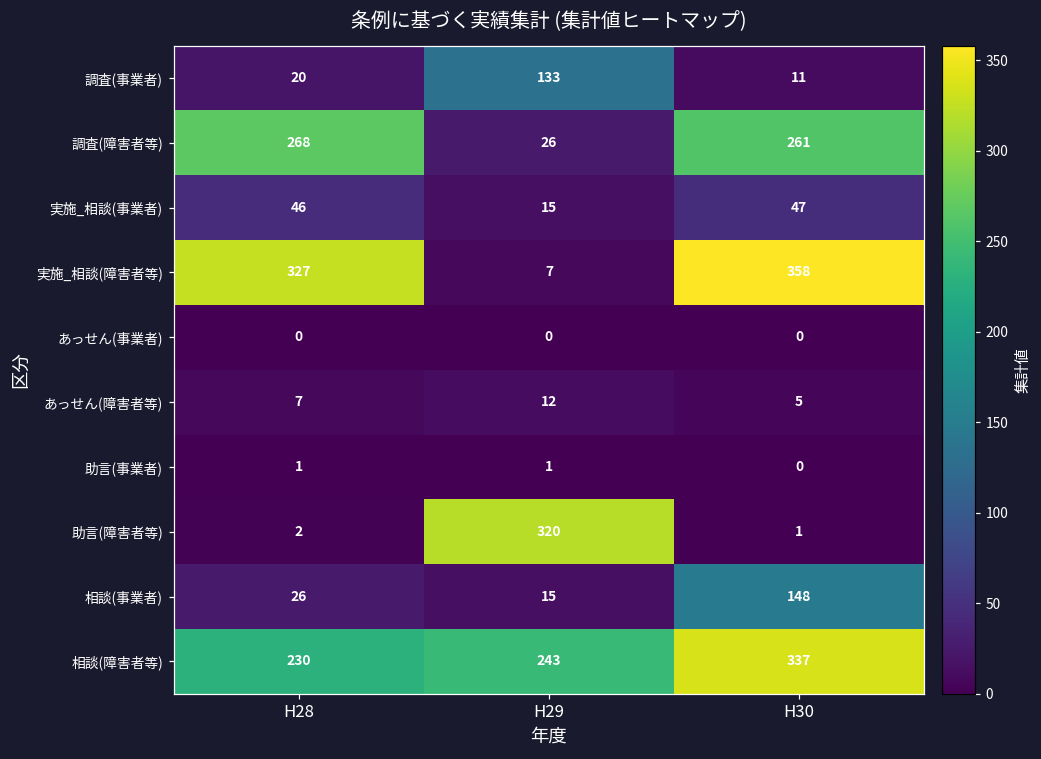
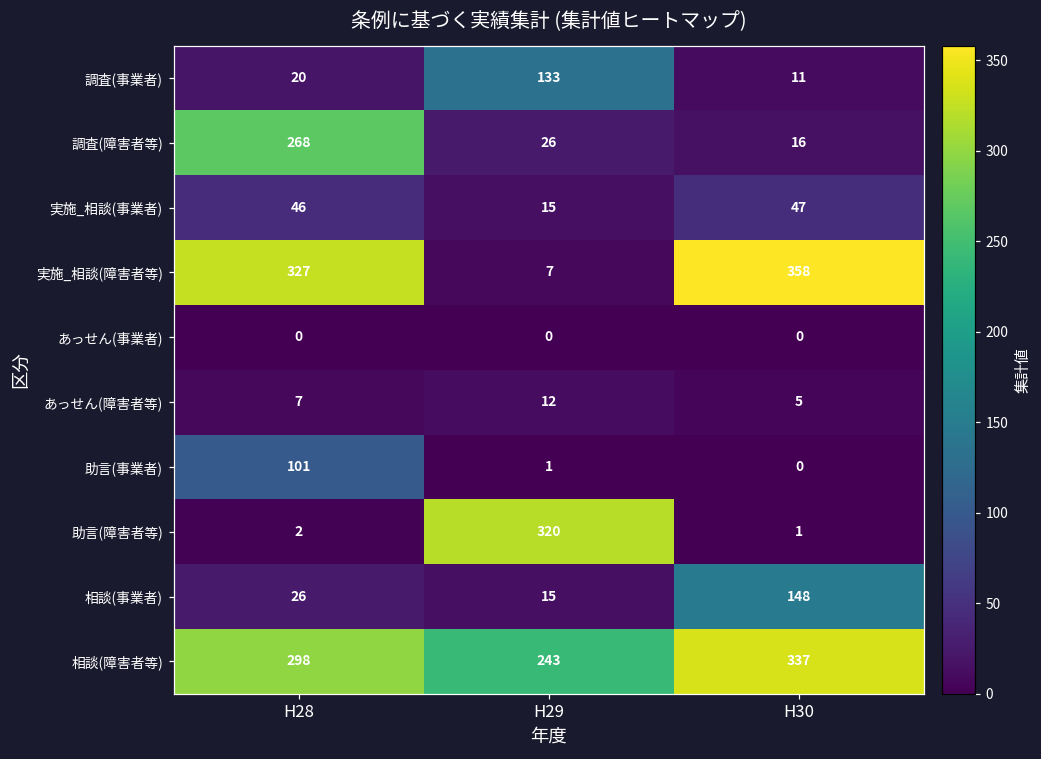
調査(障害者等), H30: 261 -> 16
助言(事業者), H28: 1 -> 101
相談(障害者等), H28: 230 -> 298
